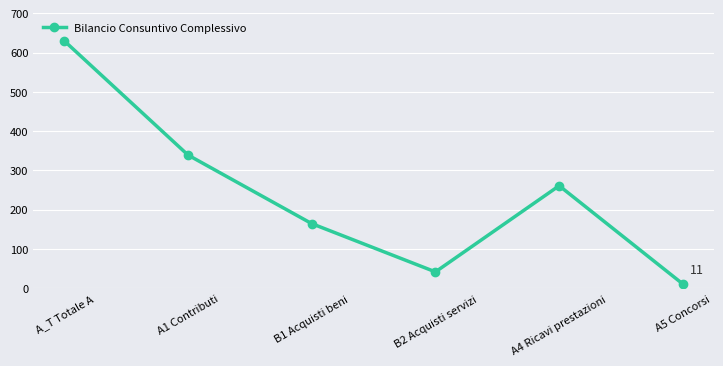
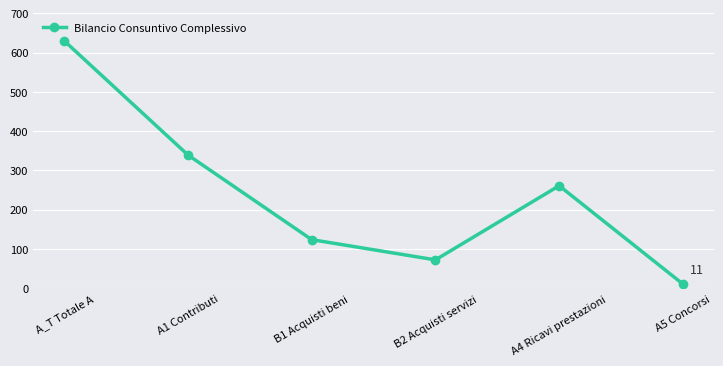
B1 Acquisti beni: 160 -> 120
B2 Acquisti servizi: 40 -> 70
